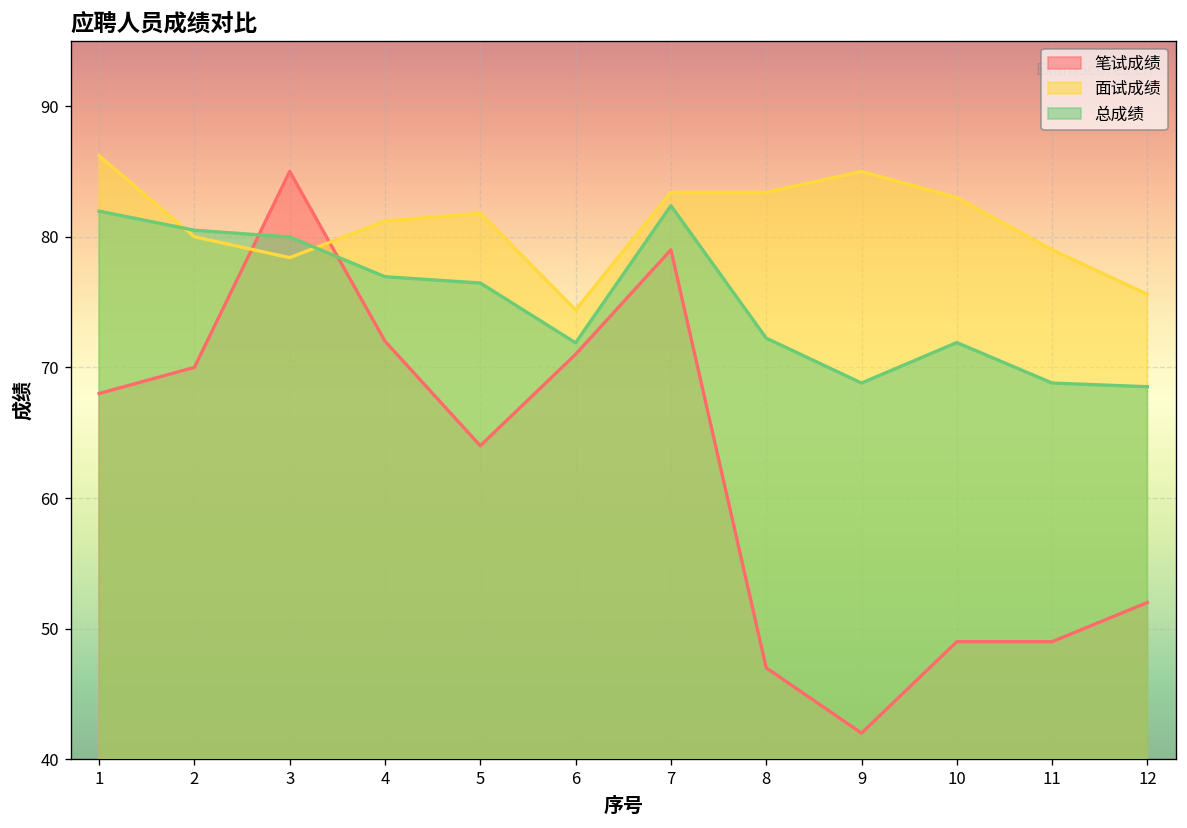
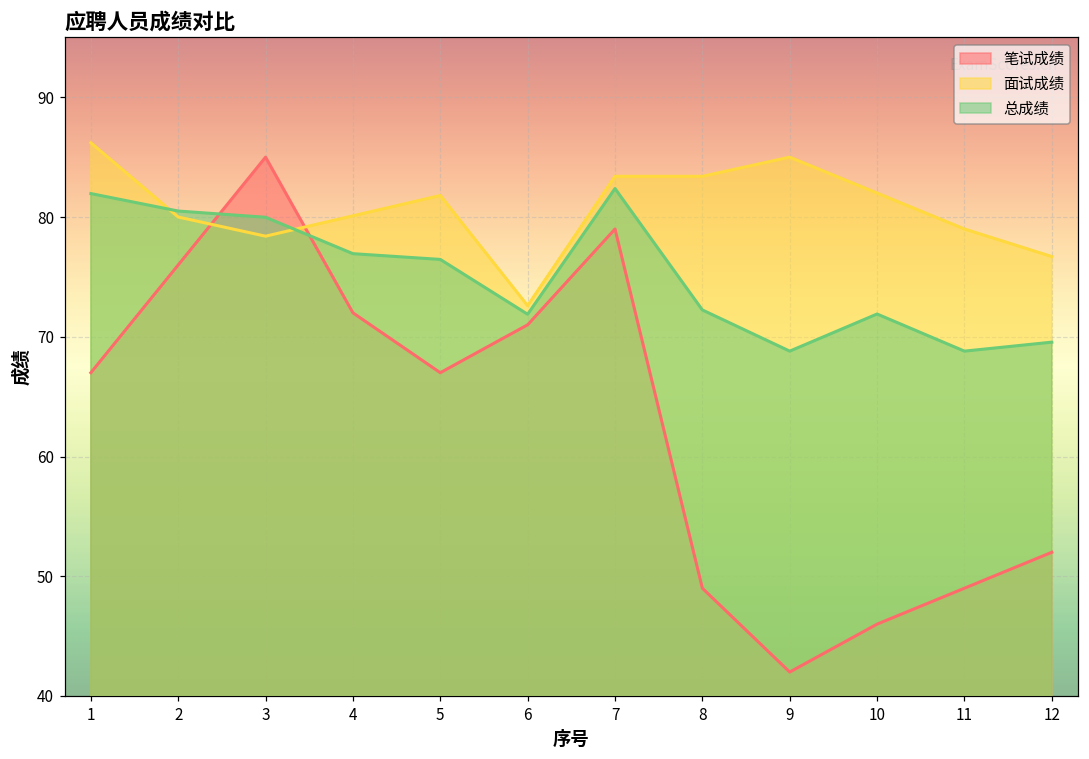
笔试成绩, 1: 68 -> 67
笔试成绩, 2: 70 -> 76
面试成绩, 4: 81.2 -> 80.1
笔试成绩, 5: 64 -> 67
面试成绩, 6: 74.4 -> 72.6
笔试成绩, 8: 47 -> 49
笔试成绩, 10: 49 -> 46
面试成绩, 10: 83 -> 82
面试成绩, 12: 75.6 -> 76.7
总成绩, 12: 68.5 -> 69.6
